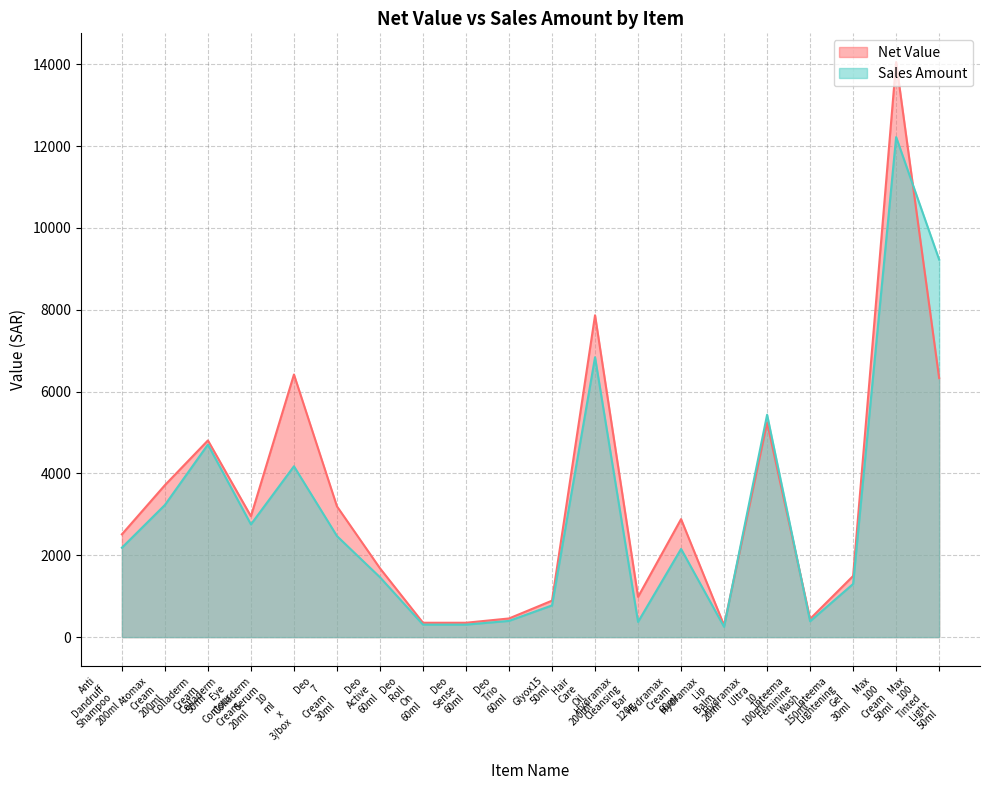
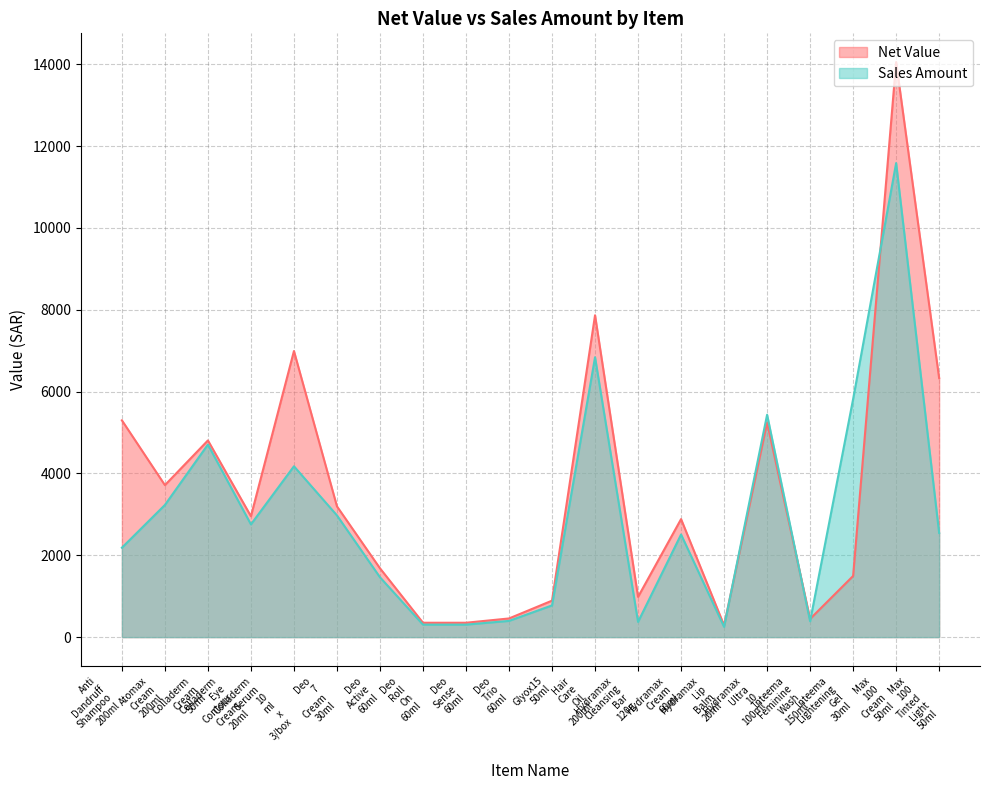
Net Value, Anti Dandruff Shampoo 200ml: 2500 -> 5300
Net Value, Colladerm Serum 10 ml x 3/box: 6400 -> 7000
Sales Amount, Deo 7 Cream 30ml: 2500 -> 3000
Sales Amount, Hydramax Cream 60ml: 2200 -> 2500
Sales Amount, Inteema Lightening Gel 30ml: 1300 -> 5800
Sales Amount, Max 100 Cream 50ml: 12200 -> 11600
Sales Amount, Max 100 Tinted Light 50ml: 9200 -> 2500
